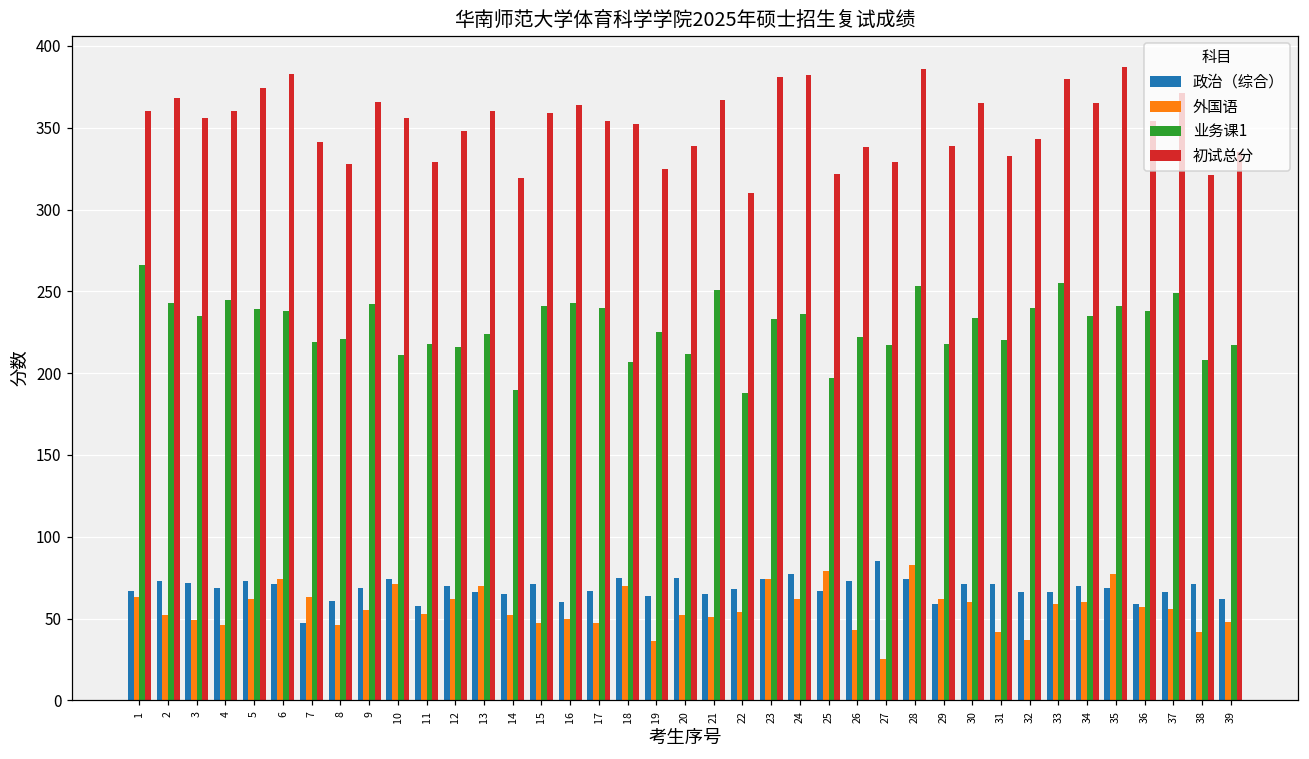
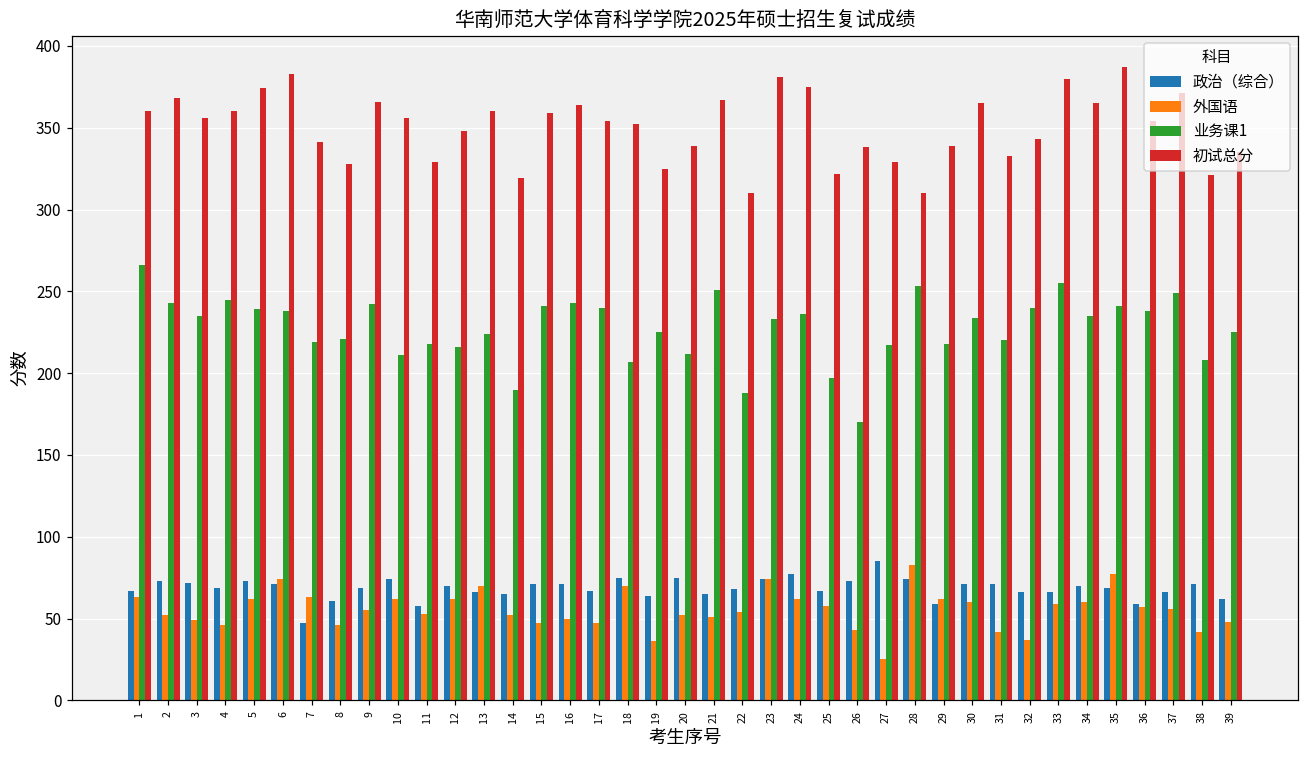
外国语, 10: 71 -> 62
政治（综合）, 16: 60 -> 71
初试总分, 24: 382 -> 375
外国语, 25: 79 -> 58
业务课1, 26: 222 -> 170
初试总分, 28: 386 -> 310
业务课1, 39: 217 -> 225
